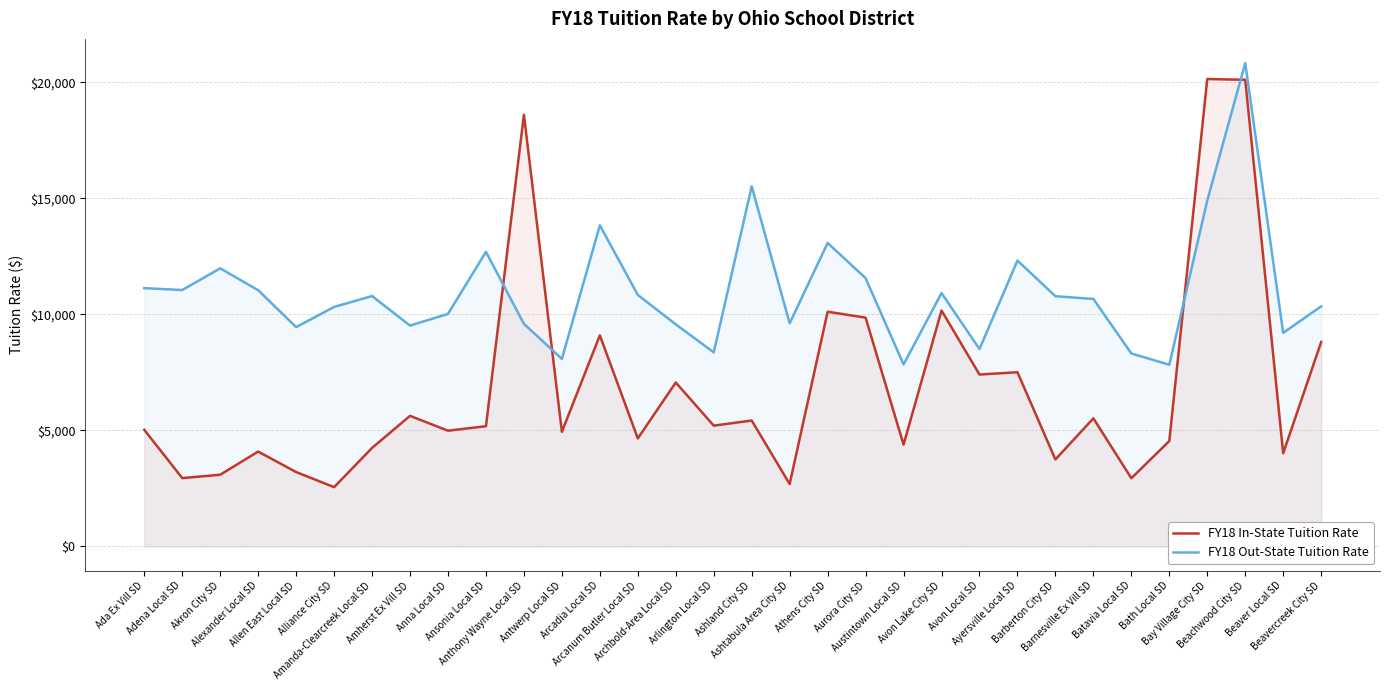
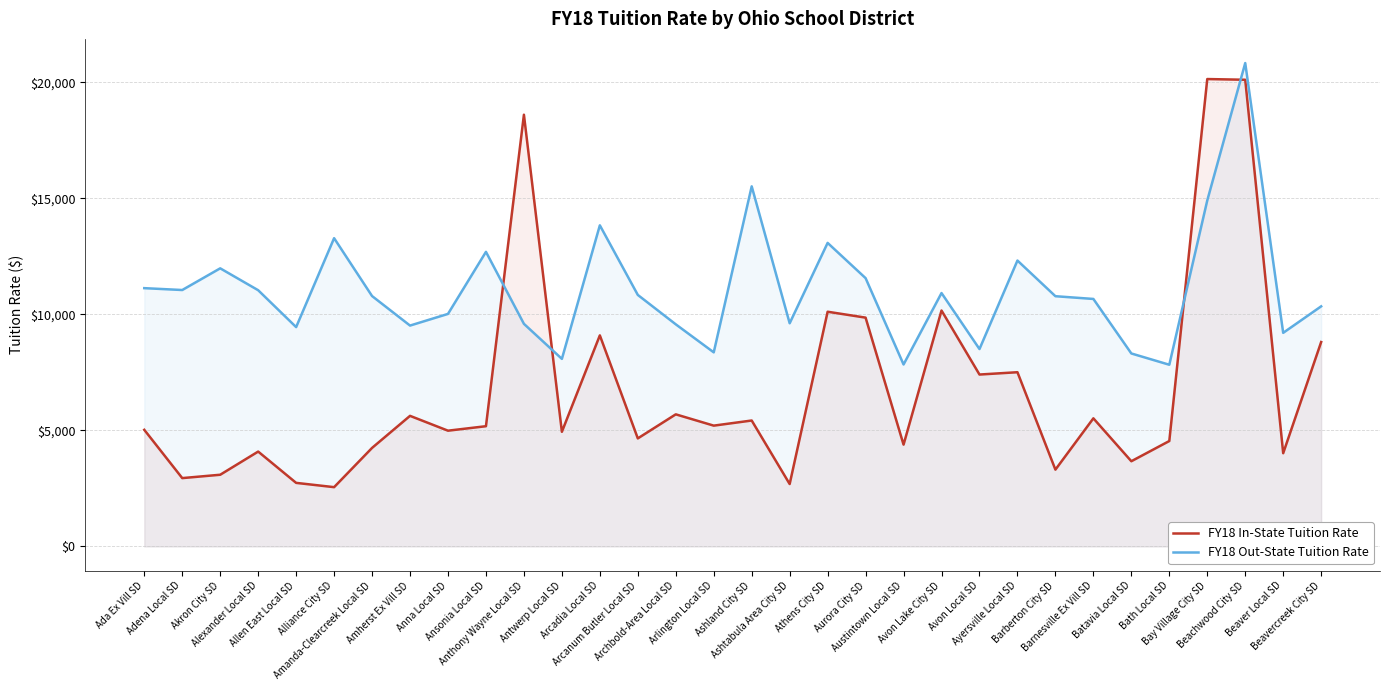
FY18 In-State Tuition Rate, Allen East Local SD: $3,200 -> $2,700
FY18 Out-State Tuition Rate, Alliance City SD: $10,300 -> $13,300
FY18 In-State Tuition Rate, Archbold-Area Local SD: $7,100 -> $5,700
FY18 In-State Tuition Rate, Barberton City SD: $3,700 -> $3,300
FY18 In-State Tuition Rate, Batavia Local SD: $2,900 -> $3,700
